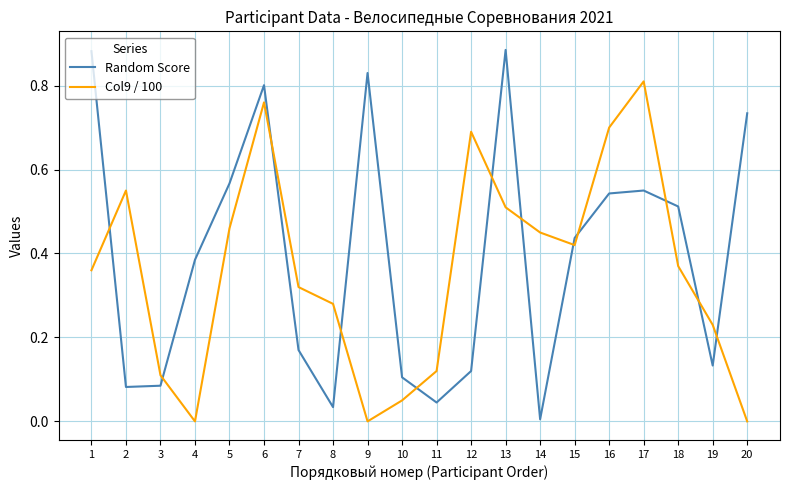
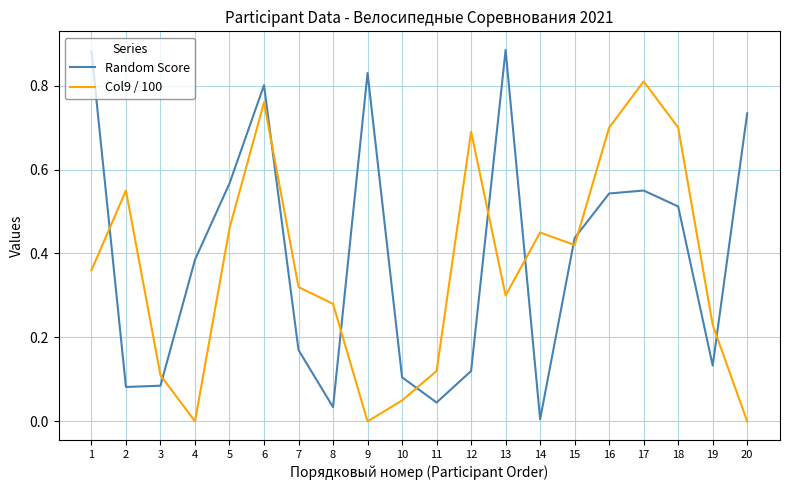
Col9 / 100, 13: 0.51 -> 0.30
Col9 / 100, 18: 0.37 -> 0.70
